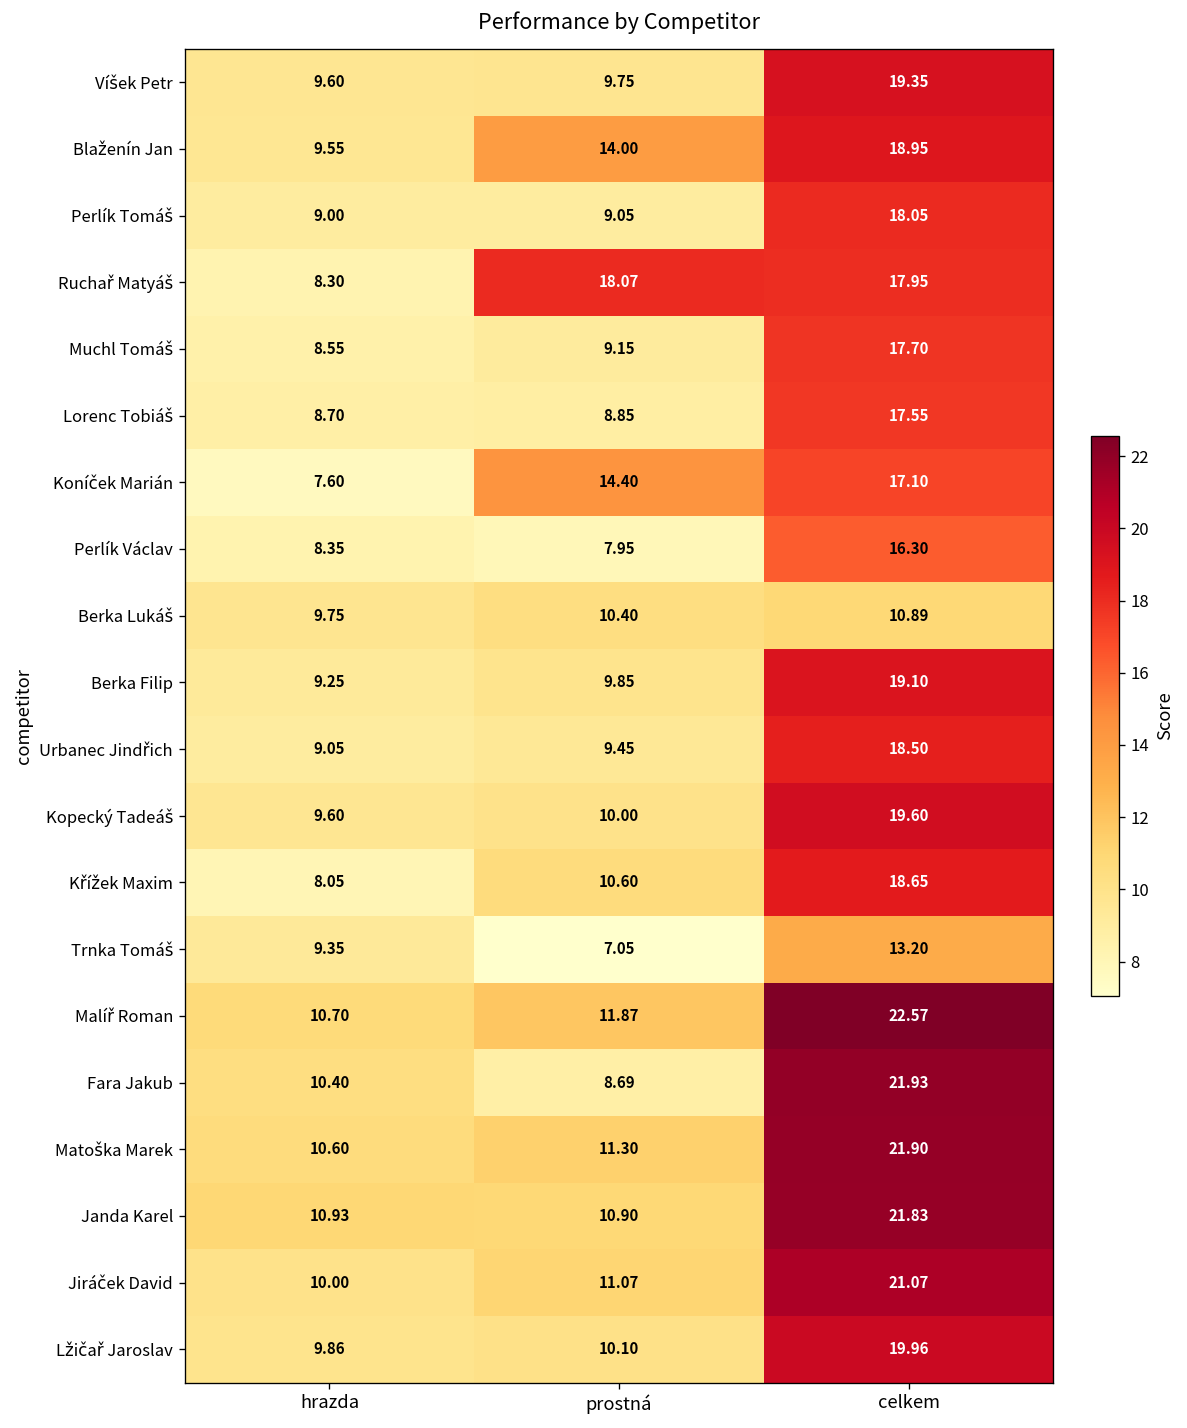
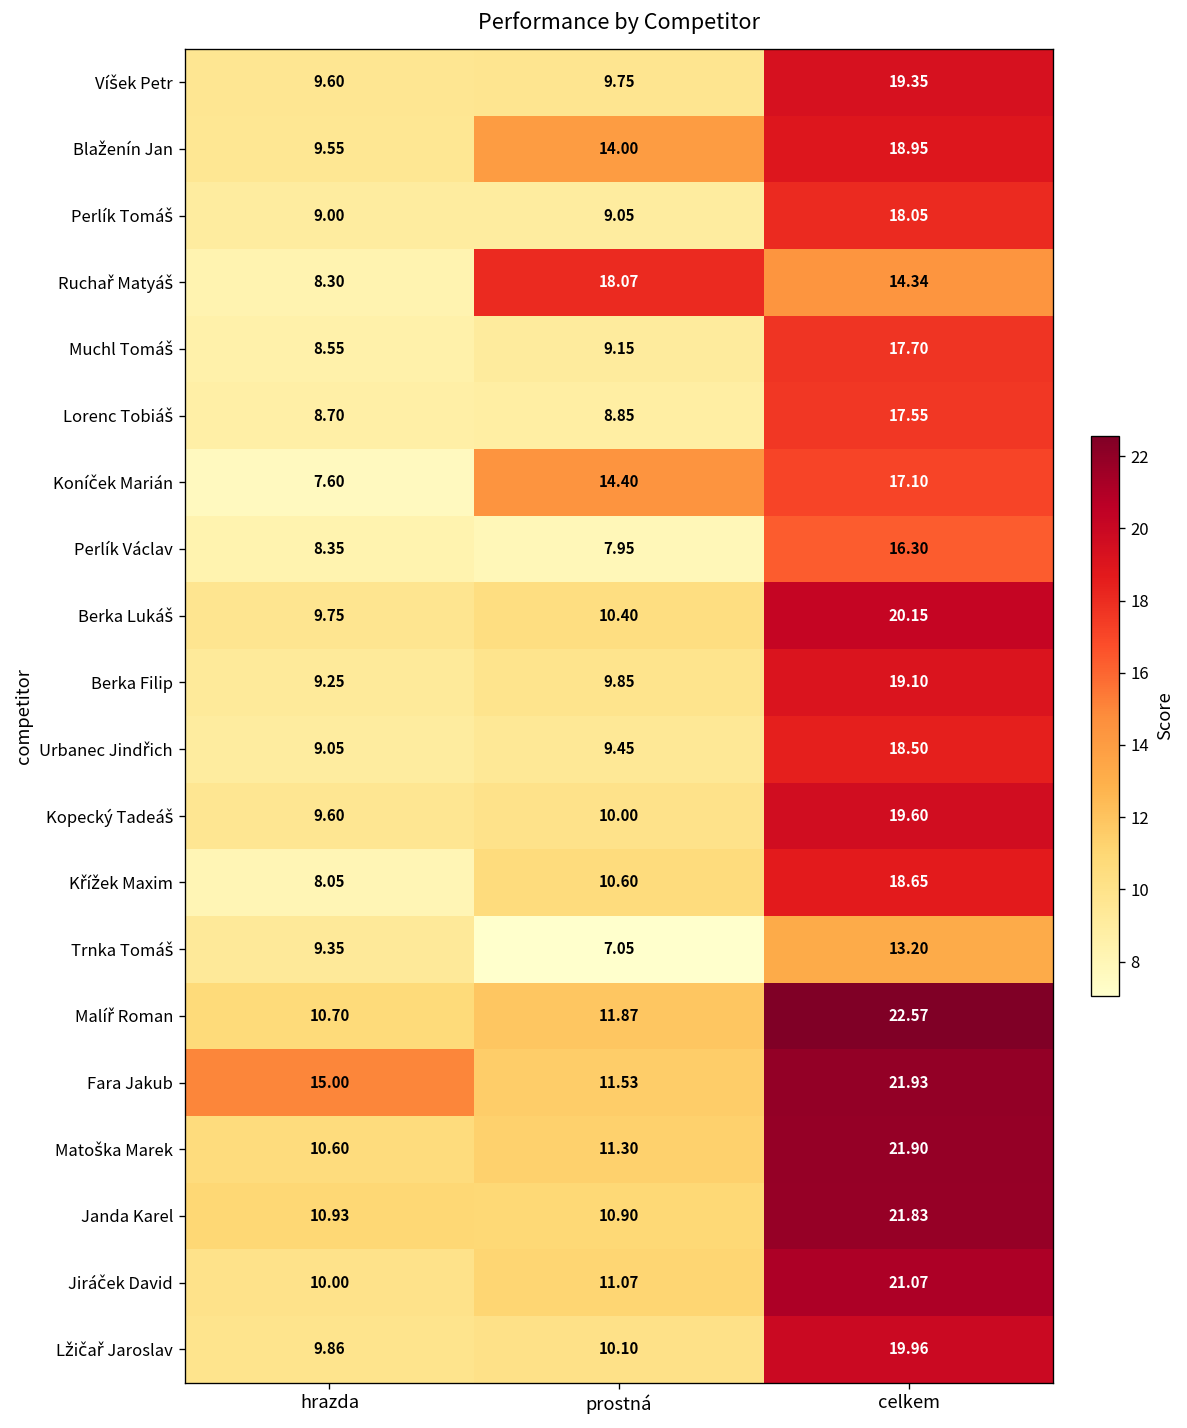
Ruchař Matyáš, celkem: 17.95 -> 14.34
Berka Lukáš, celkem: 10.89 -> 20.15
Fara Jakub, hrazda: 10.40 -> 15.00
Fara Jakub, prostná: 8.69 -> 11.53
